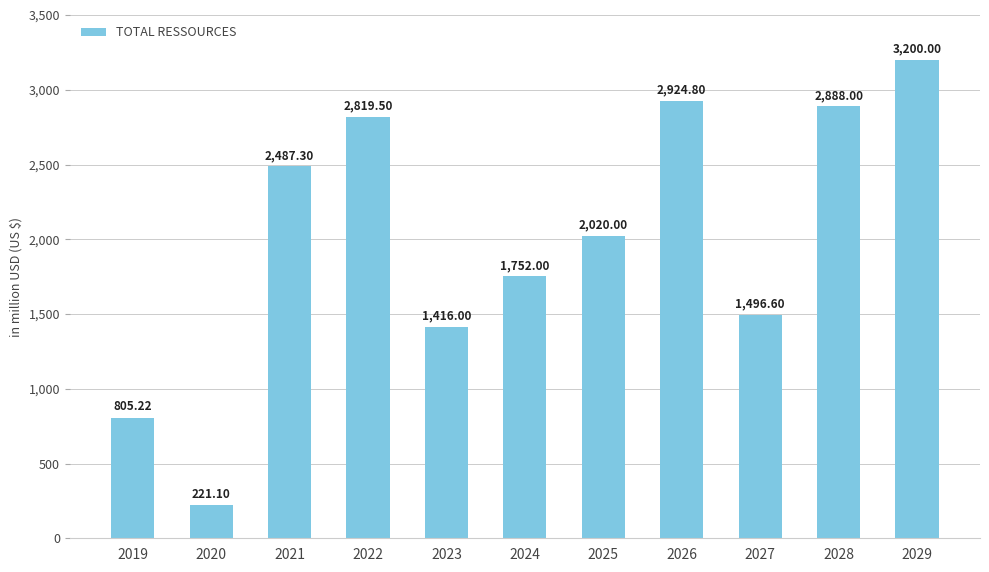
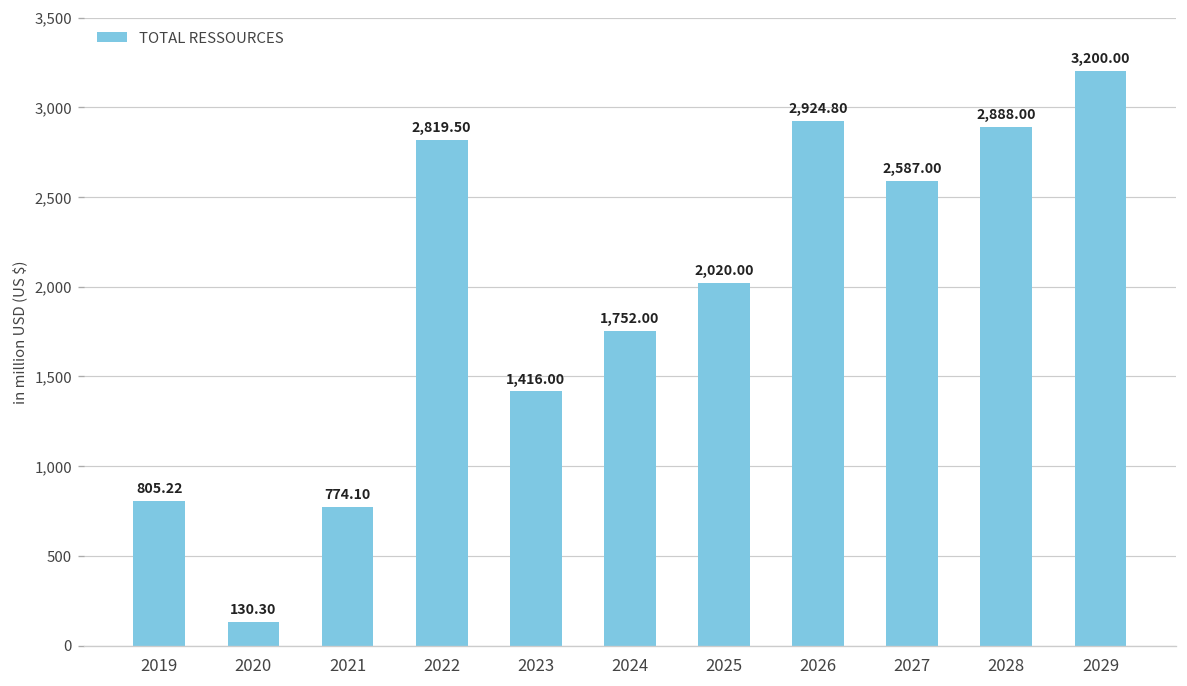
2020: 221.10 -> 130.30
2021: 2,487.30 -> 774.10
2027: 1,496.60 -> 2,587.00
